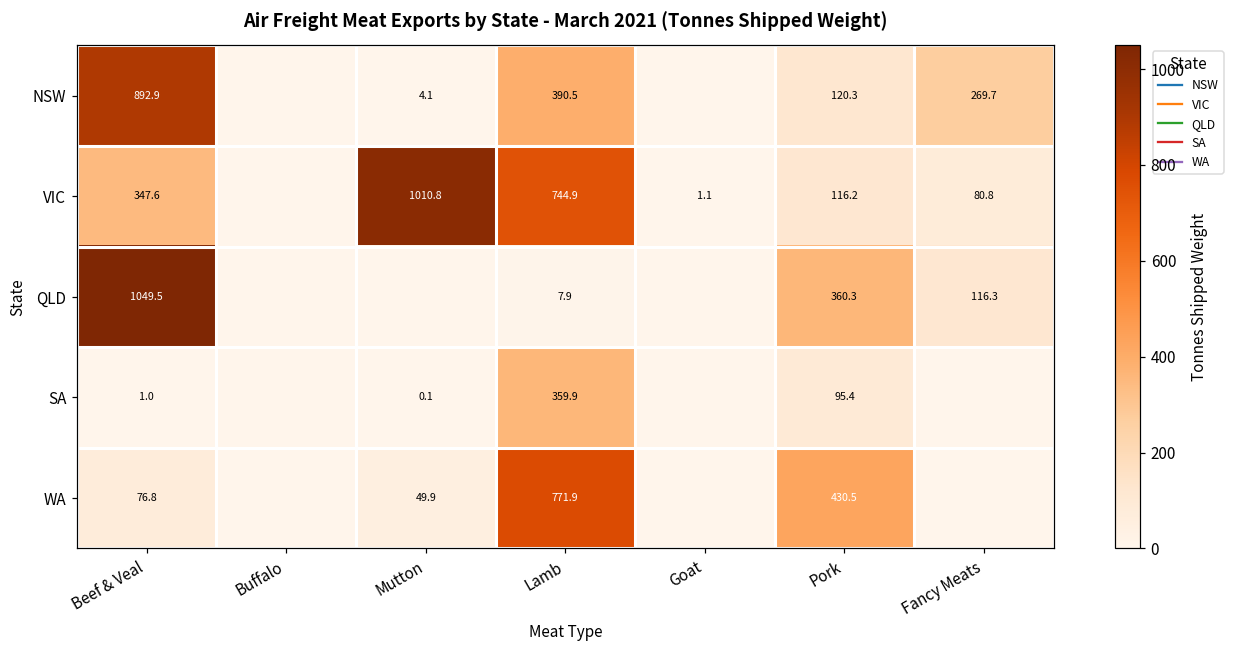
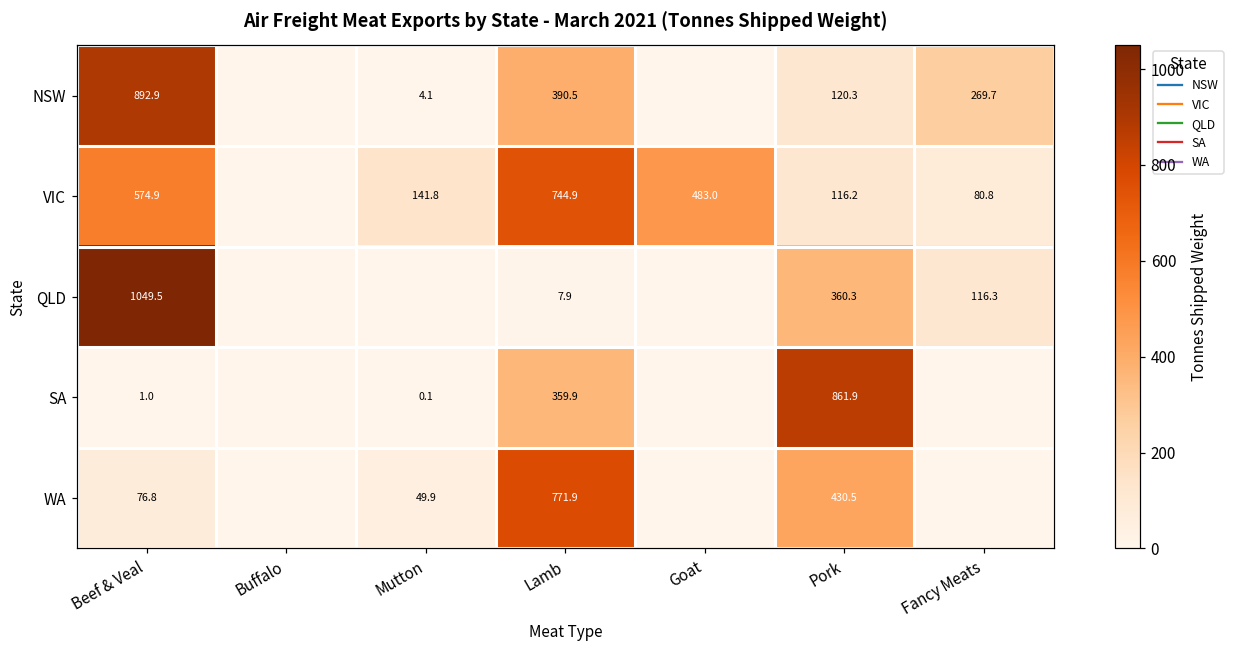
VIC, Beef & Veal: 347.6 -> 574.9
VIC, Mutton: 1010.8 -> 141.8
VIC, Goat: 1.1 -> 483.0
SA, Pork: 95.4 -> 861.9
